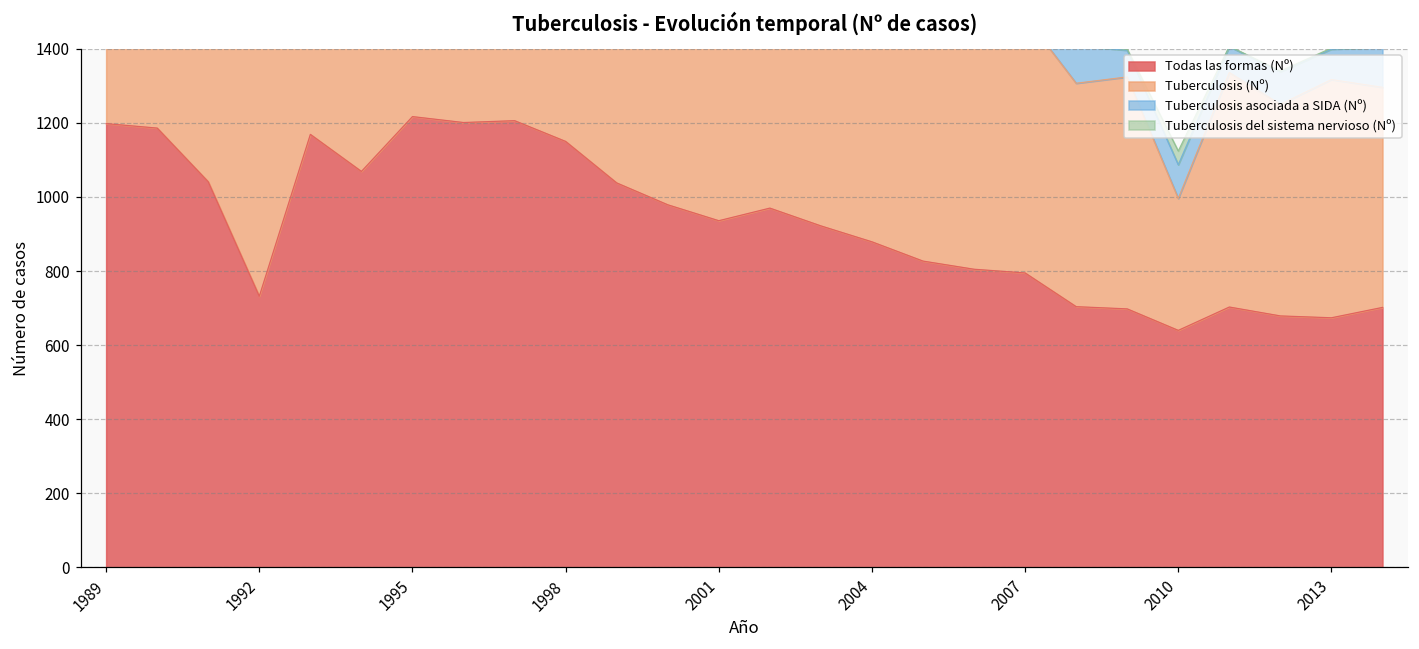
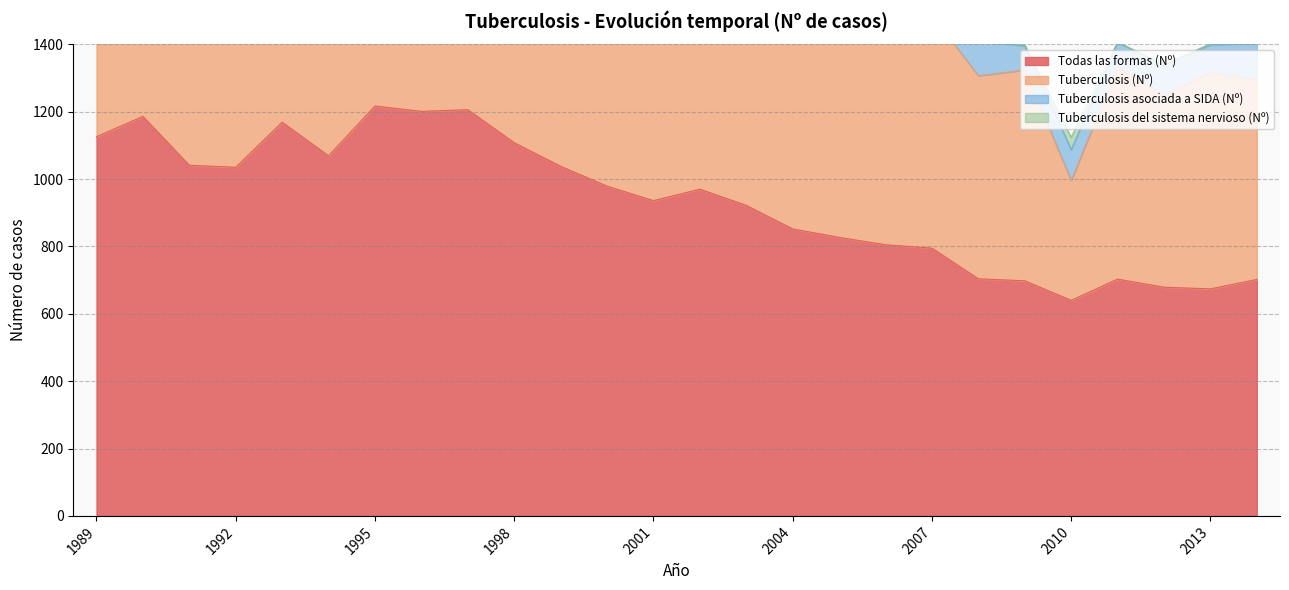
Todas las formas (Nº), 1989: 1200 -> 1130
Todas las formas (Nº), 1992: 730 -> 1040
Todas las formas (Nº), 1998: 1150 -> 1110
Todas las formas (Nº), 2004: 880 -> 850
